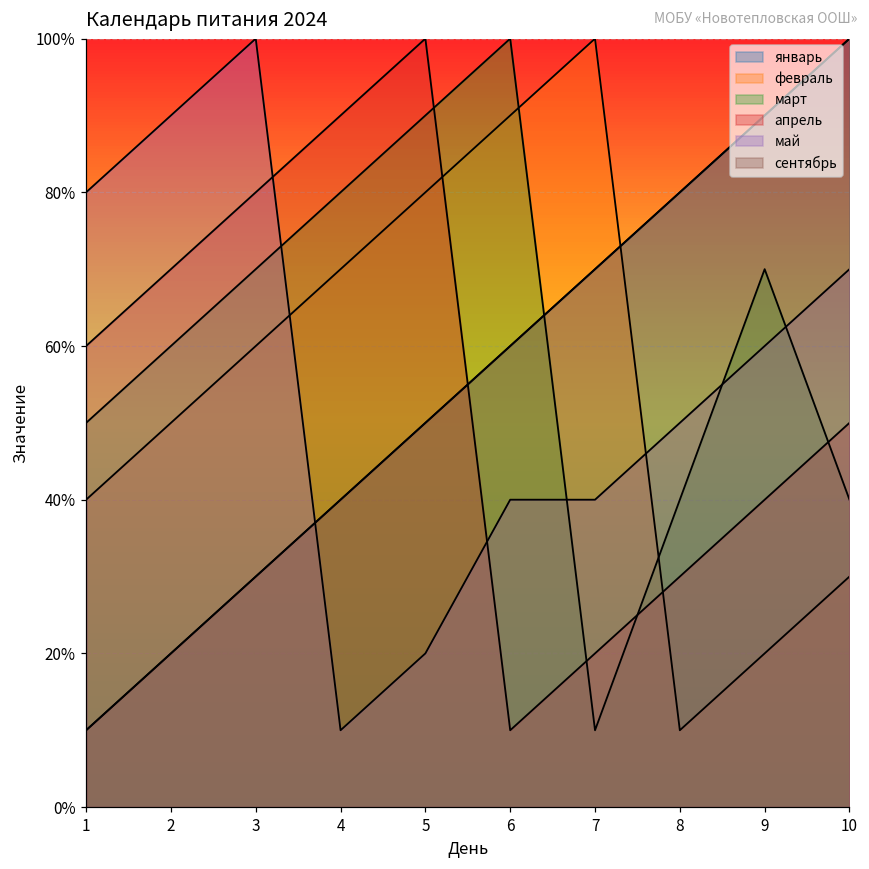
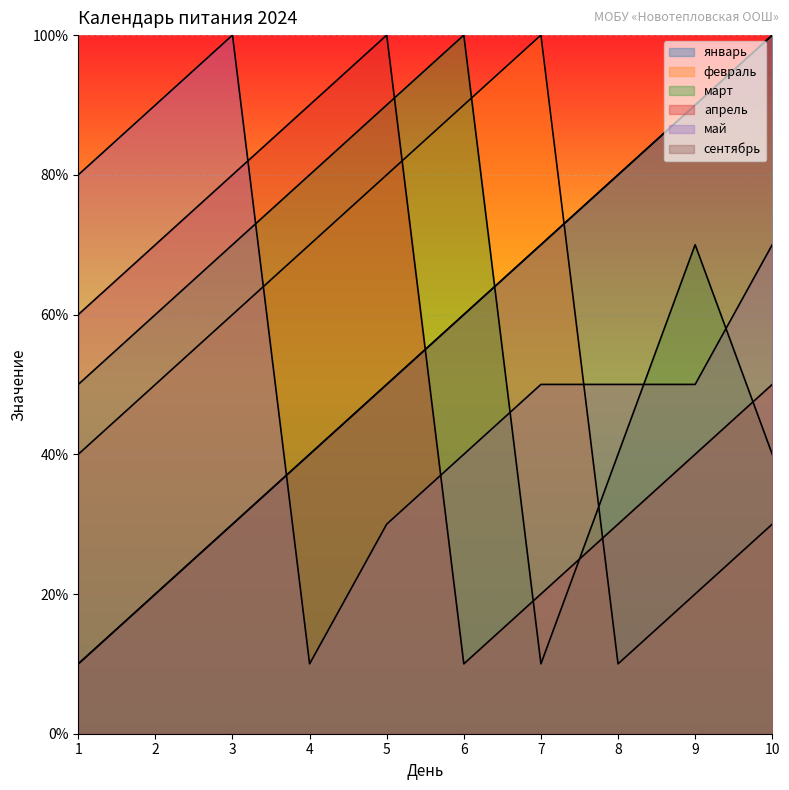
май, 5: 20% -> 30%
май, 7: 40% -> 50%
май, 9: 60% -> 50%
